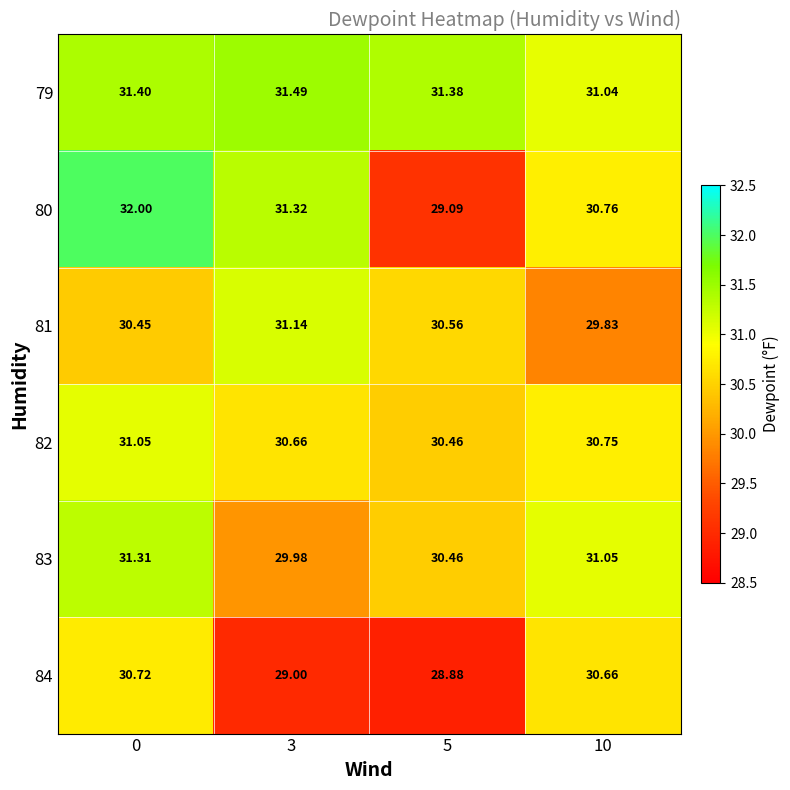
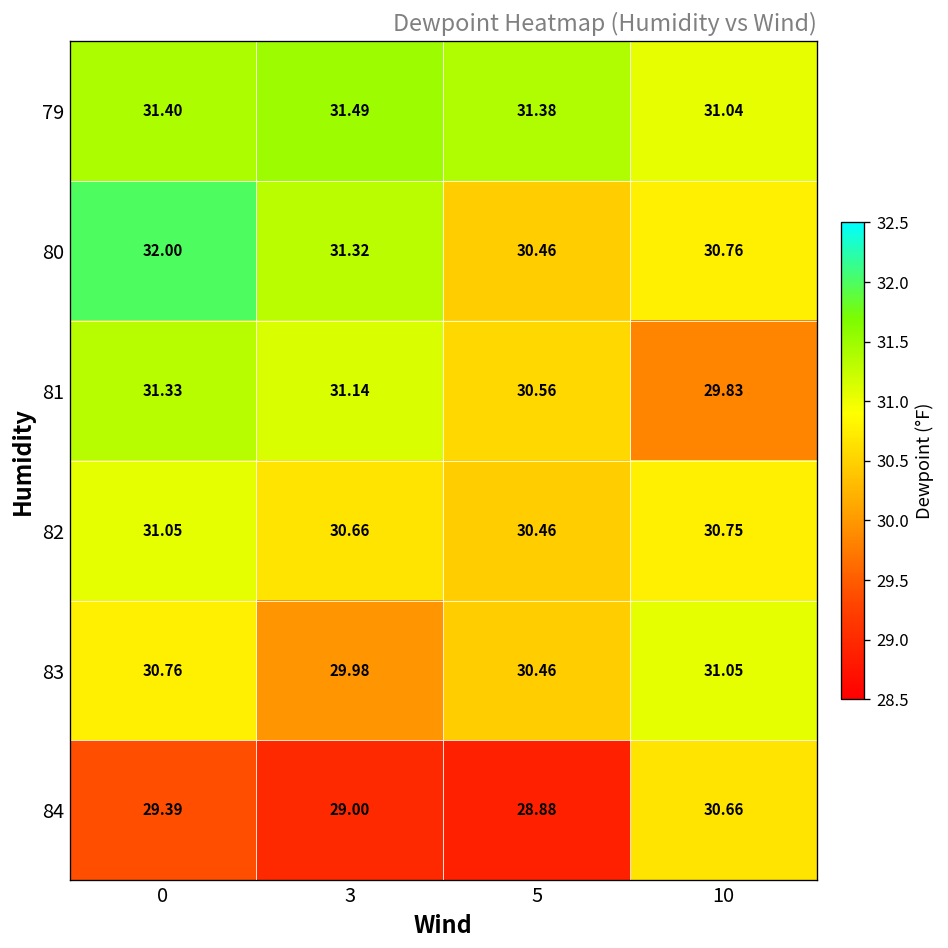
80, 5: 29.09 -> 30.46
81, 0: 30.45 -> 31.33
83, 0: 31.31 -> 30.76
84, 0: 30.72 -> 29.39
